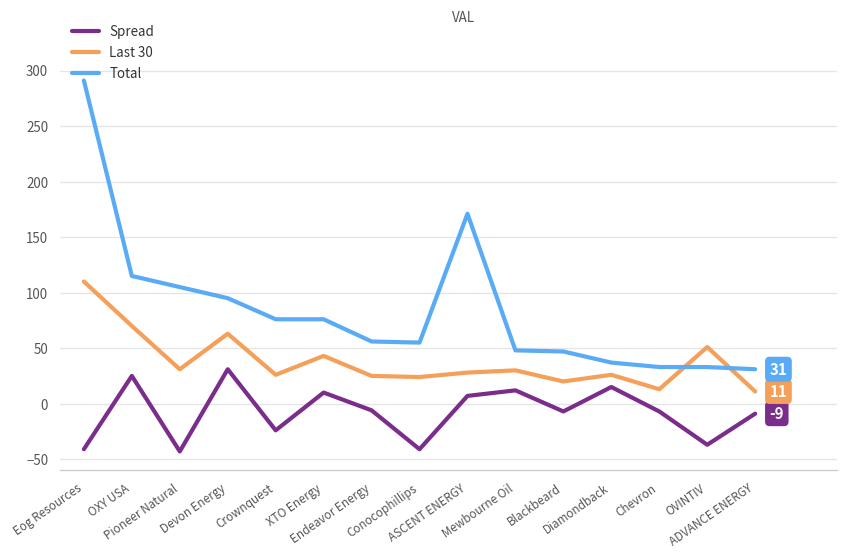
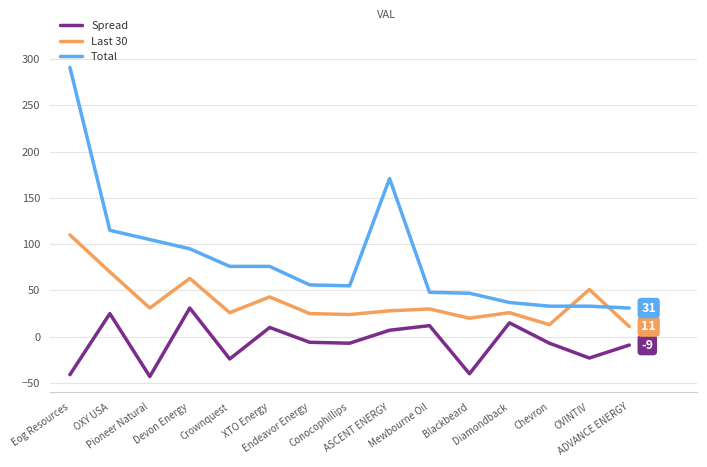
Spread, Conocophillips: -40 -> -10
Spread, Blackbeard: -10 -> -40
Spread, OVINTIV: -40 -> -20
